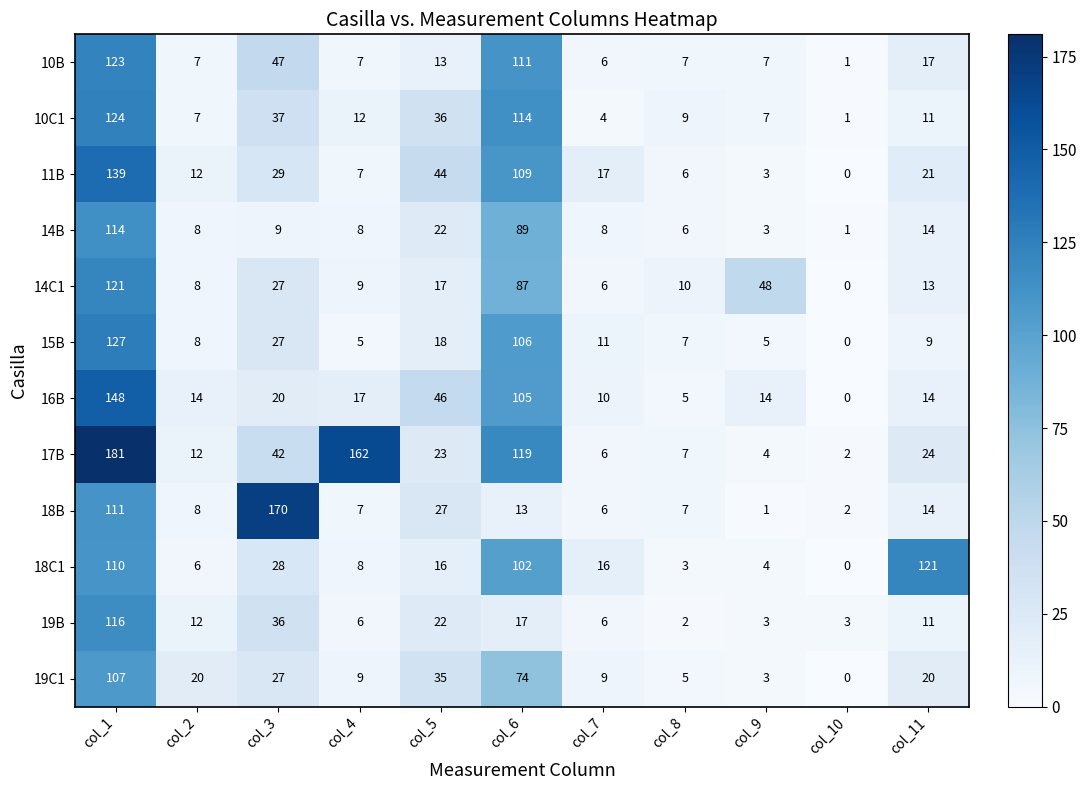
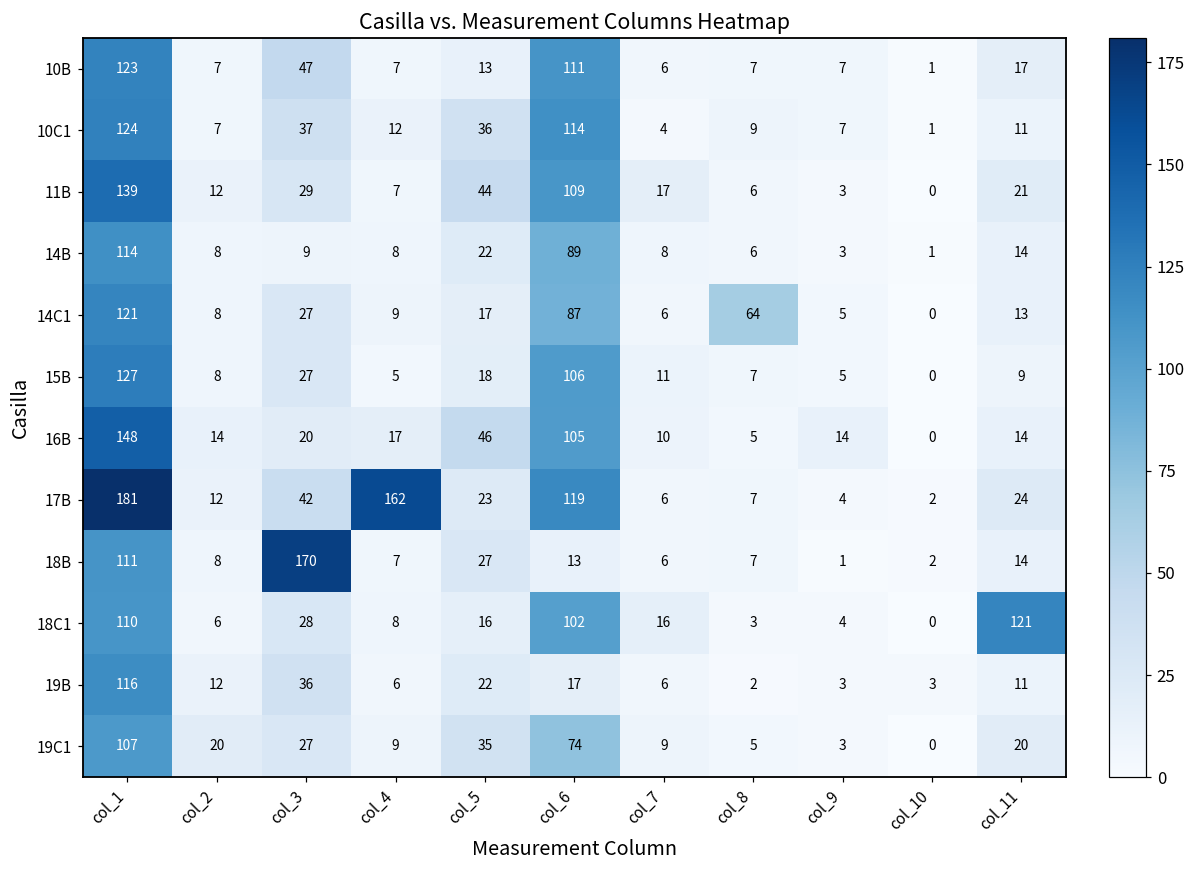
14C1, col_8: 10 -> 64
14C1, col_9: 48 -> 5
